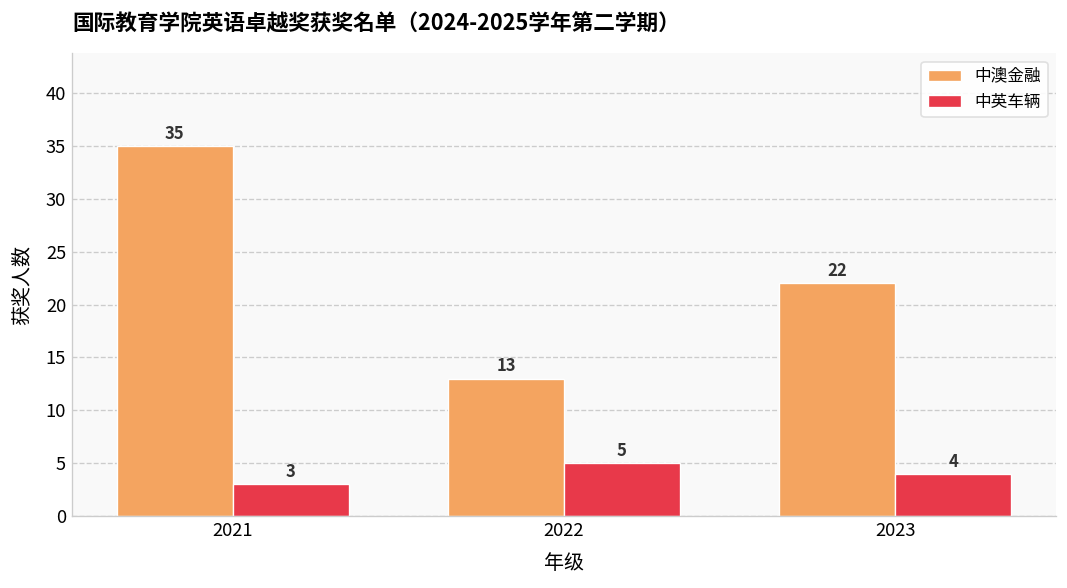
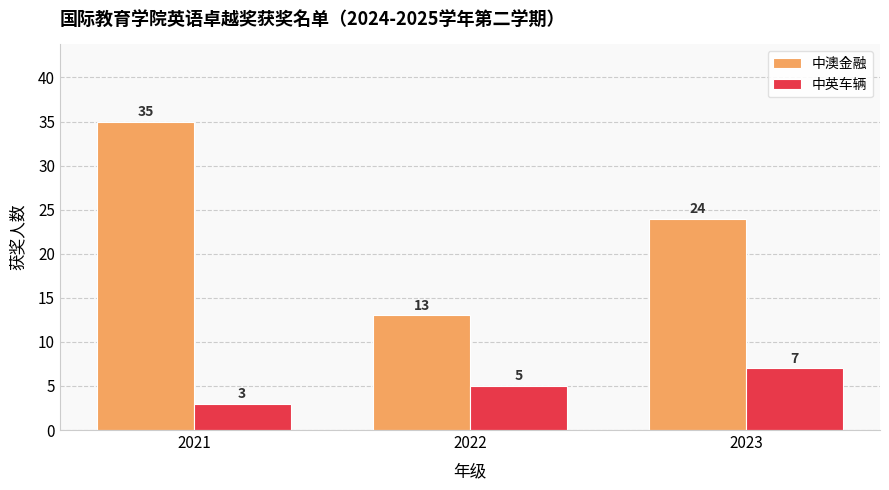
中澳金融, 2023: 22 -> 24
中英车辆, 2023: 4 -> 7
